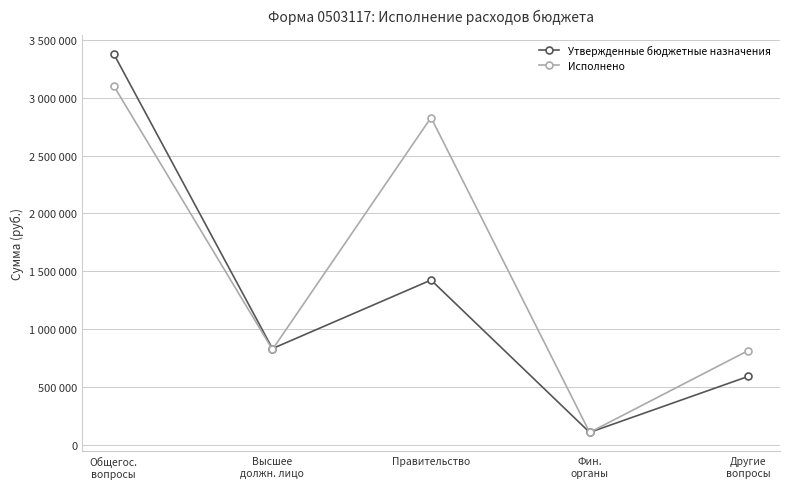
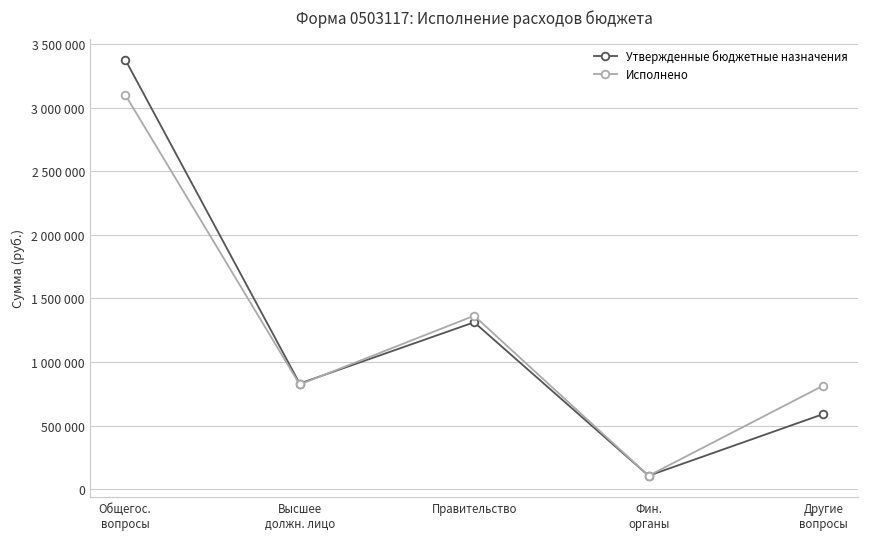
Утвержденные бюджетные назначения, Правительство: 1420000 -> 1310000
Исполнено, Правительство: 2830000 -> 1360000
